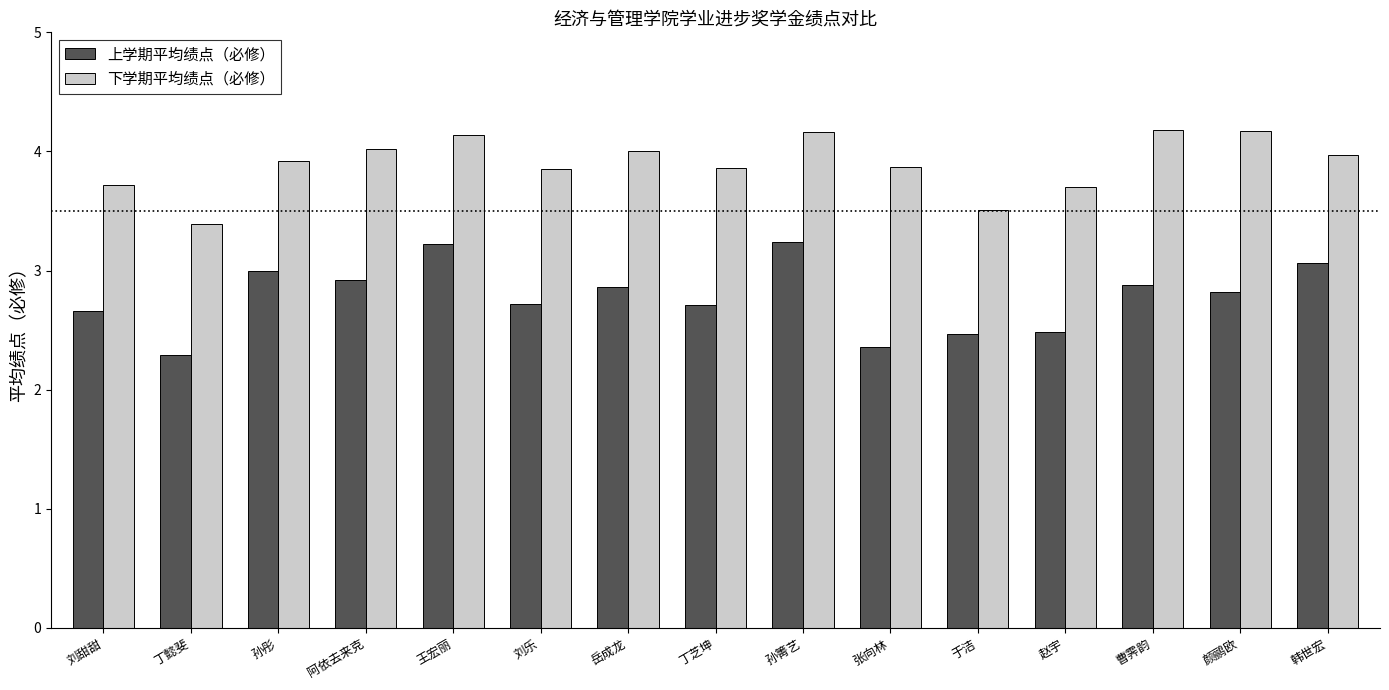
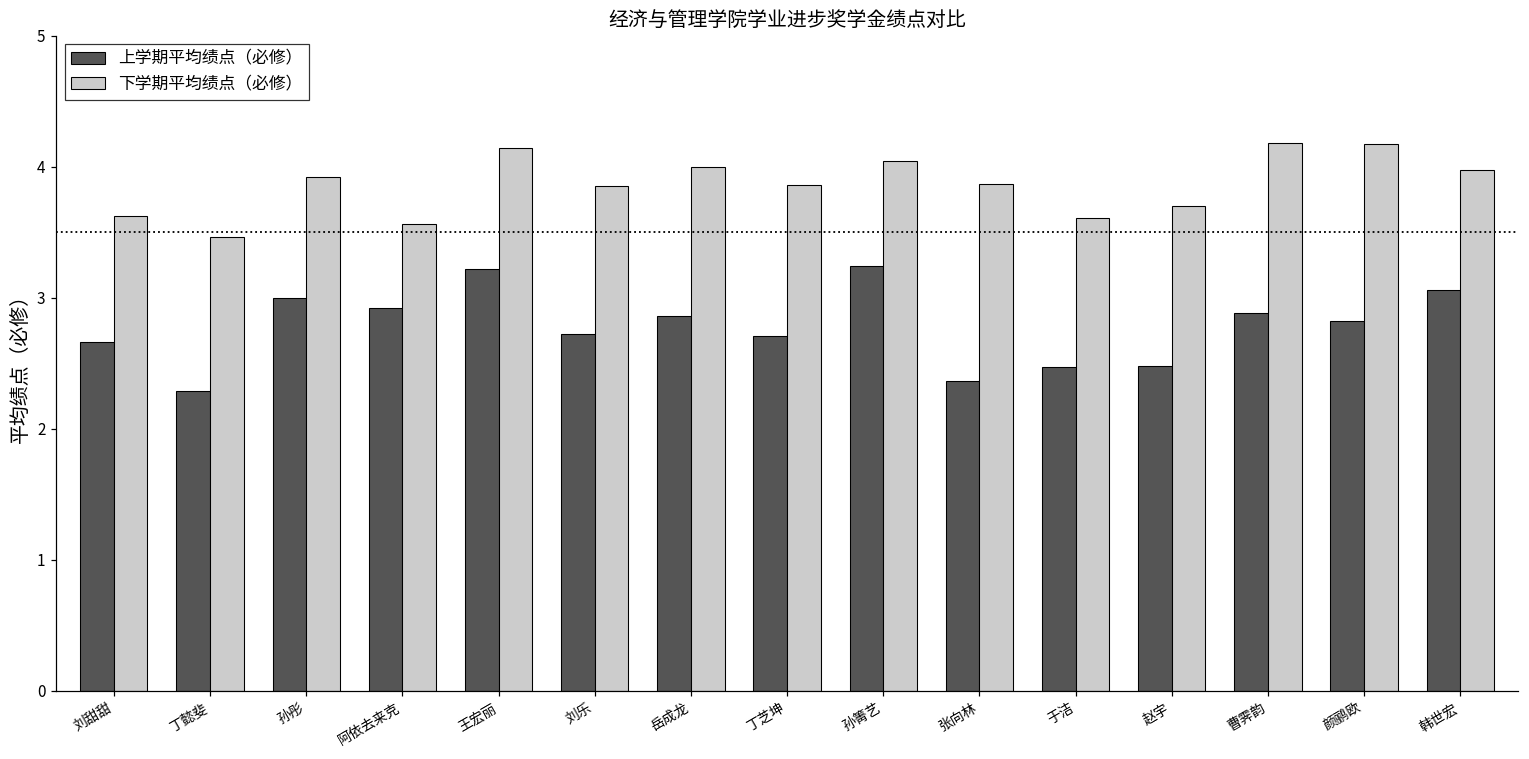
下学期平均绩点（必修）, 刘甜甜: 3.72 -> 3.62
下学期平均绩点（必修）, 丁懿斐: 3.39 -> 3.46
下学期平均绩点（必修）, 阿依去来克: 4.02 -> 3.56
下学期平均绩点（必修）, 孙箐艺: 4.16 -> 4.04
下学期平均绩点（必修）, 于洁: 3.51 -> 3.61
